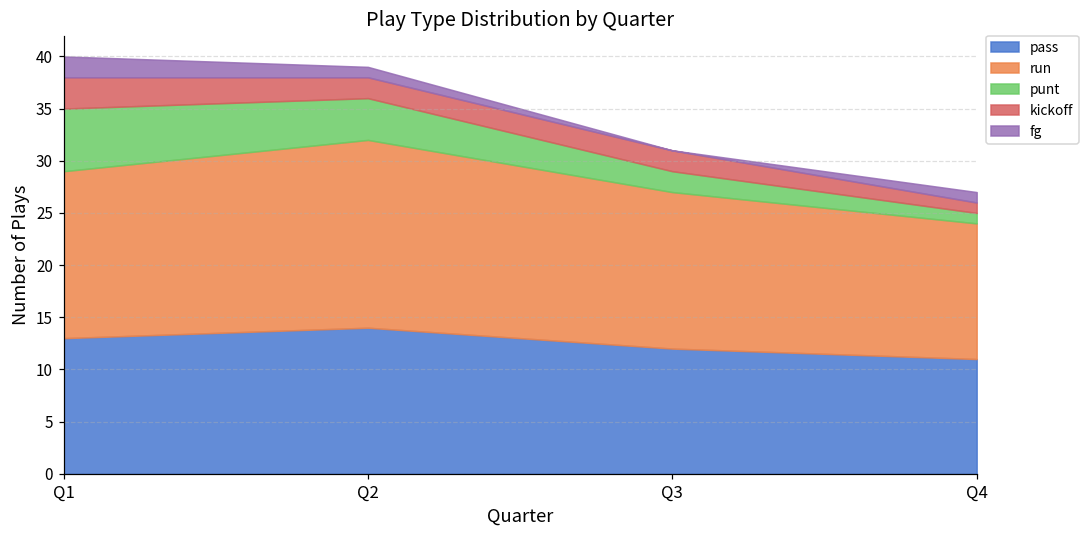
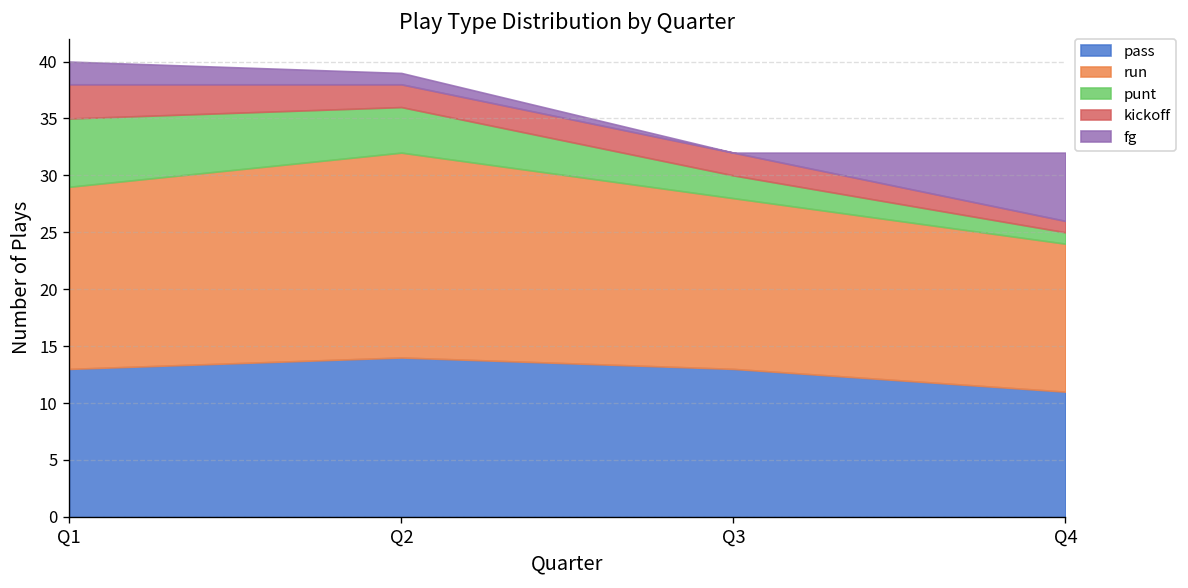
pass, Q3: 12 -> 13
fg, Q4: 1 -> 6
